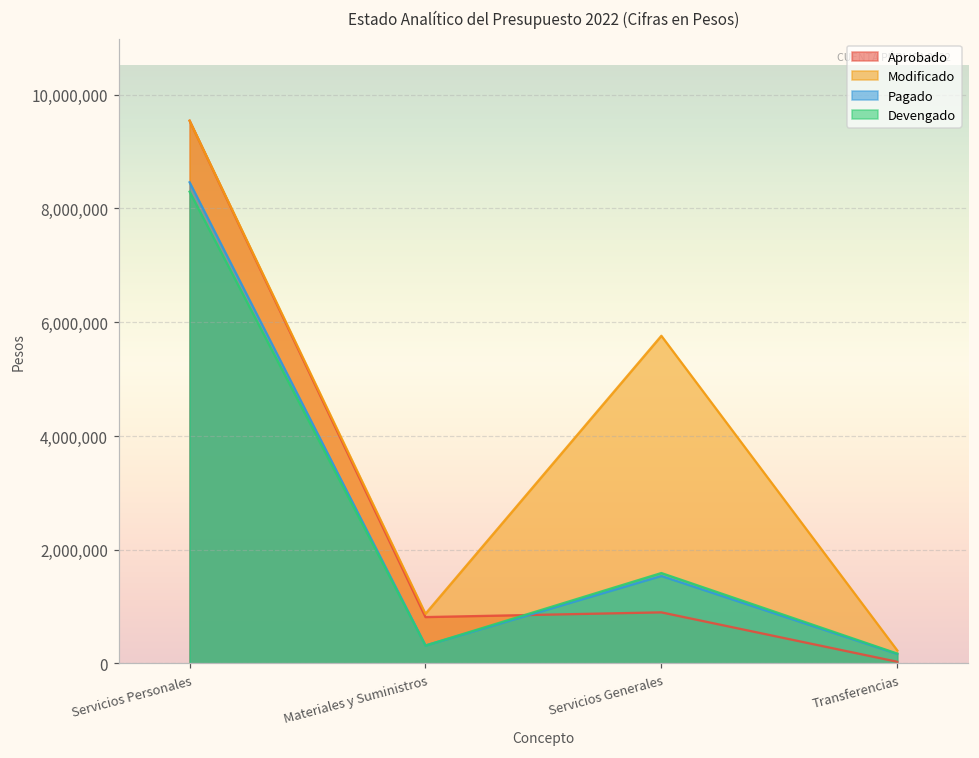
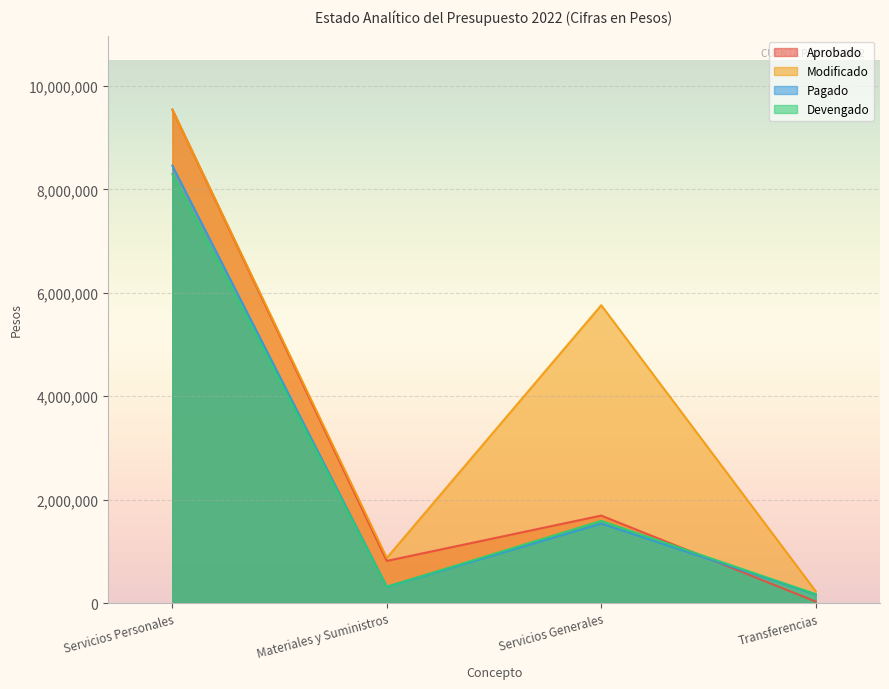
Aprobado, Servicios Generales: 900,000 -> 1,700,000
